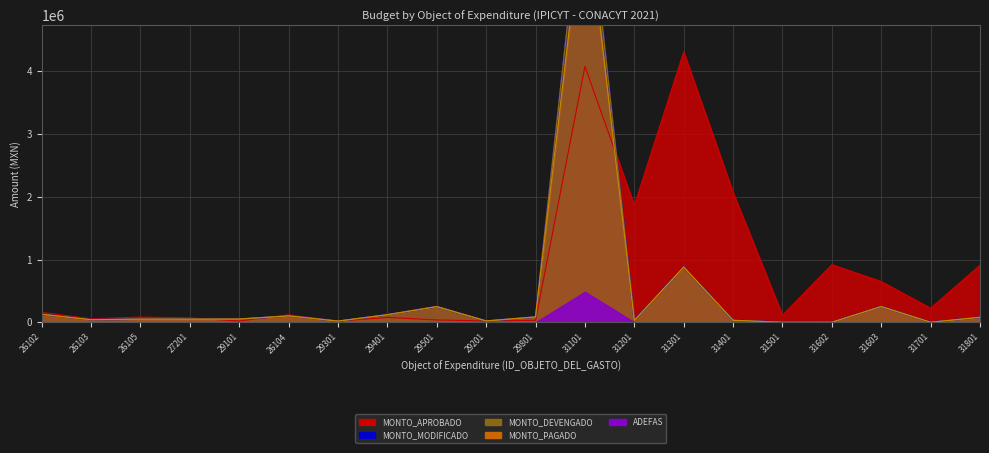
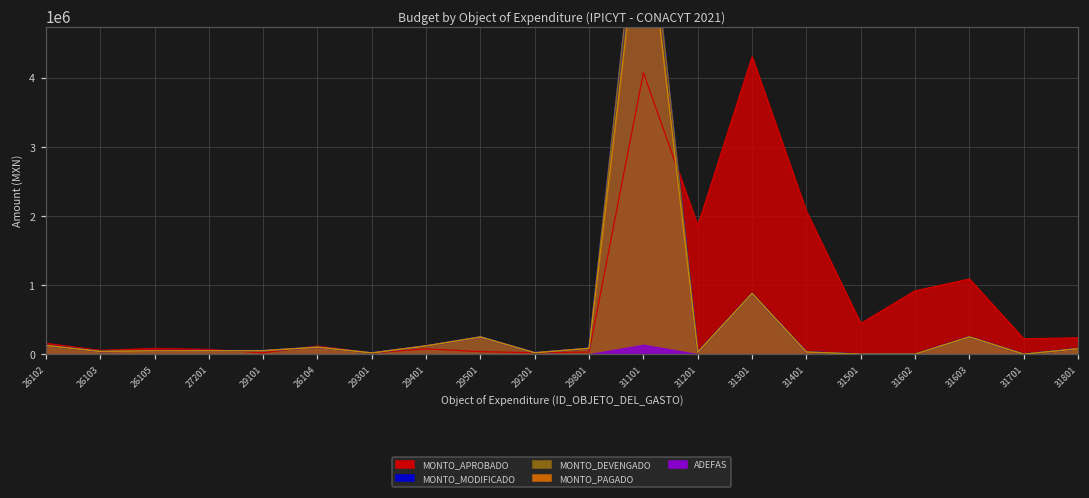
ADEFAS, 31101: 500000 -> 100000
MONTO_APROBADO, 31501: 100000 -> 400000
MONTO_APROBADO, 31603: 600000 -> 1100000
MONTO_APROBADO, 31801: 900000 -> 200000
